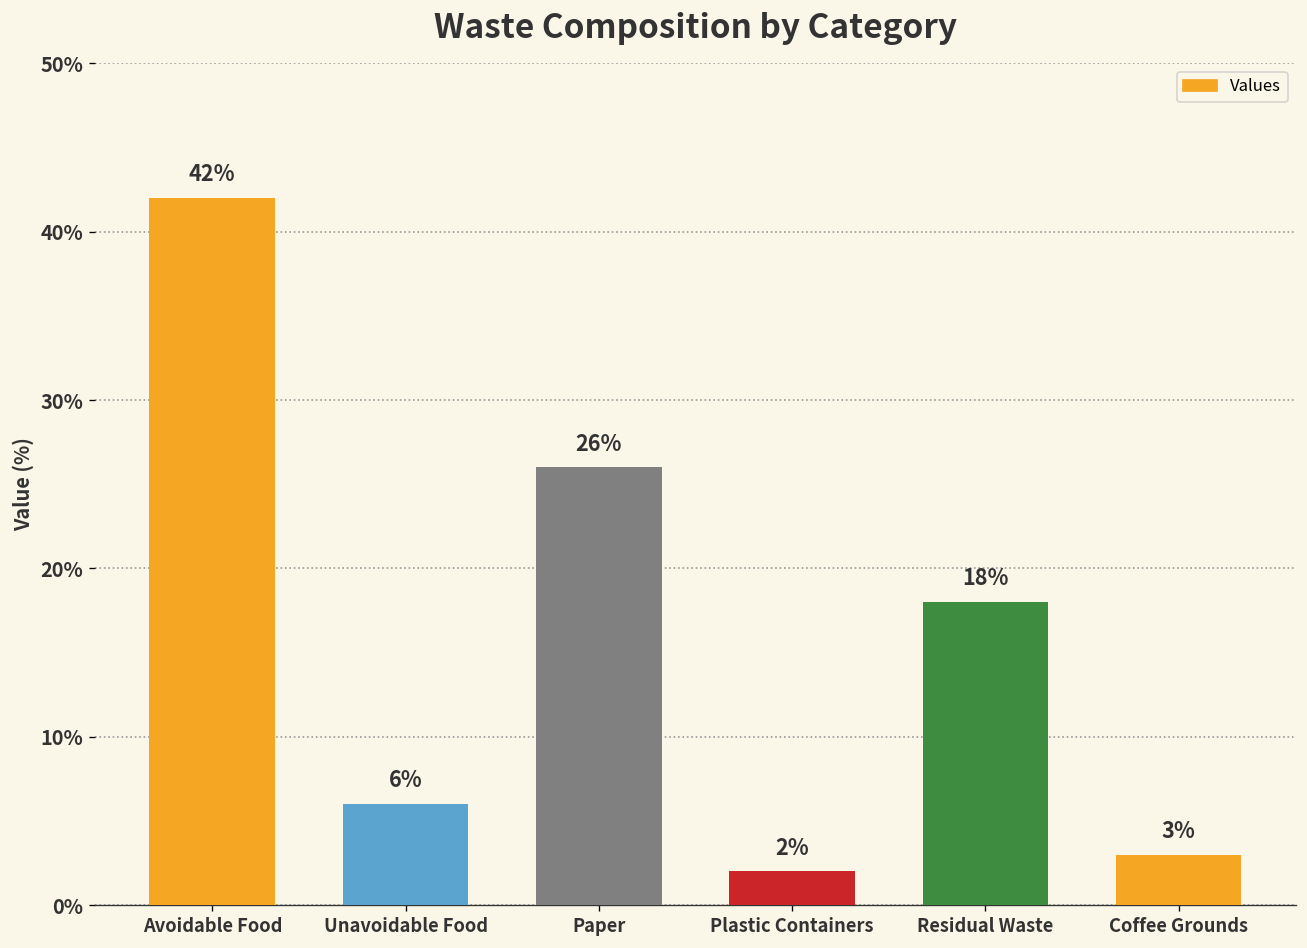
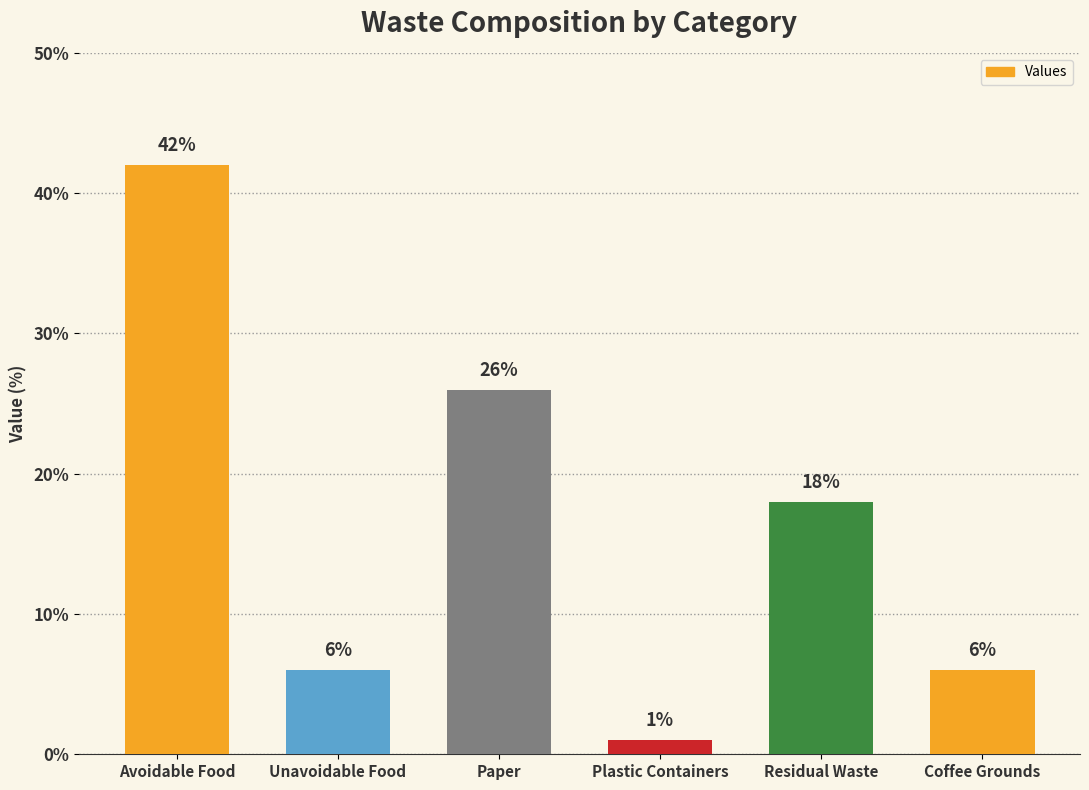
Plastic Containers: 2% -> 1%
Coffee Grounds: 3% -> 6%
